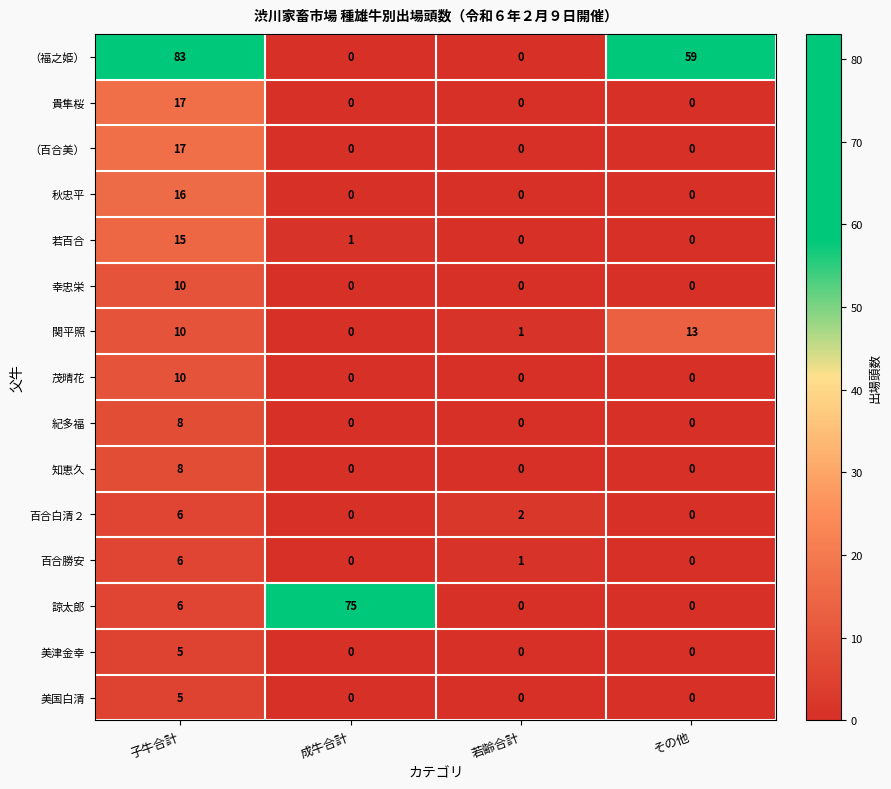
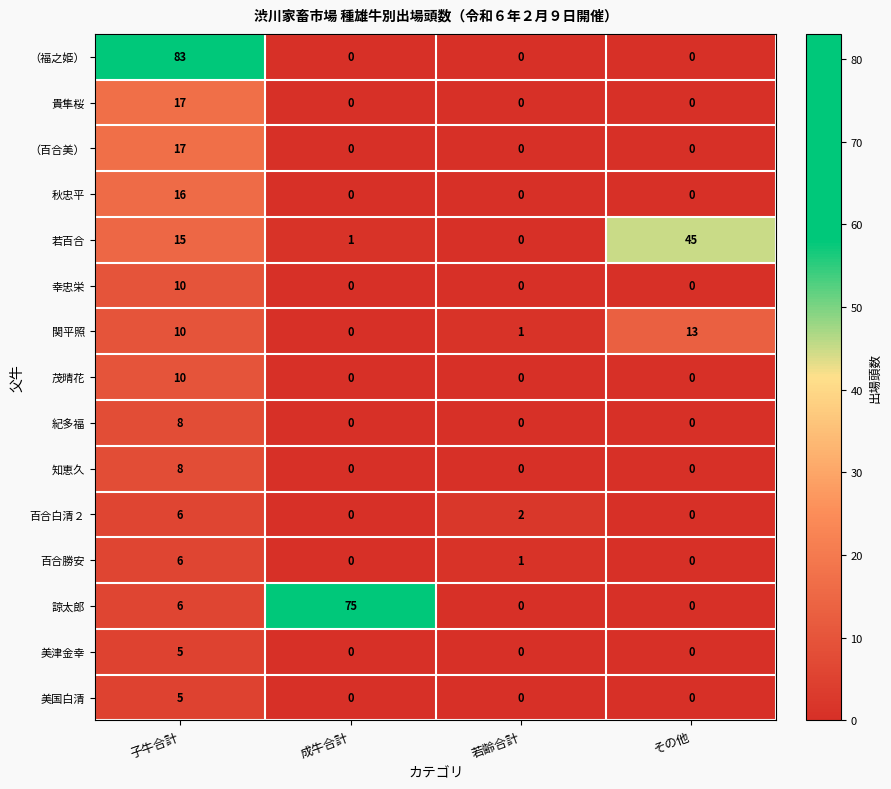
（福之姫）, その他: 59 -> 0
若百合, その他: 0 -> 45
